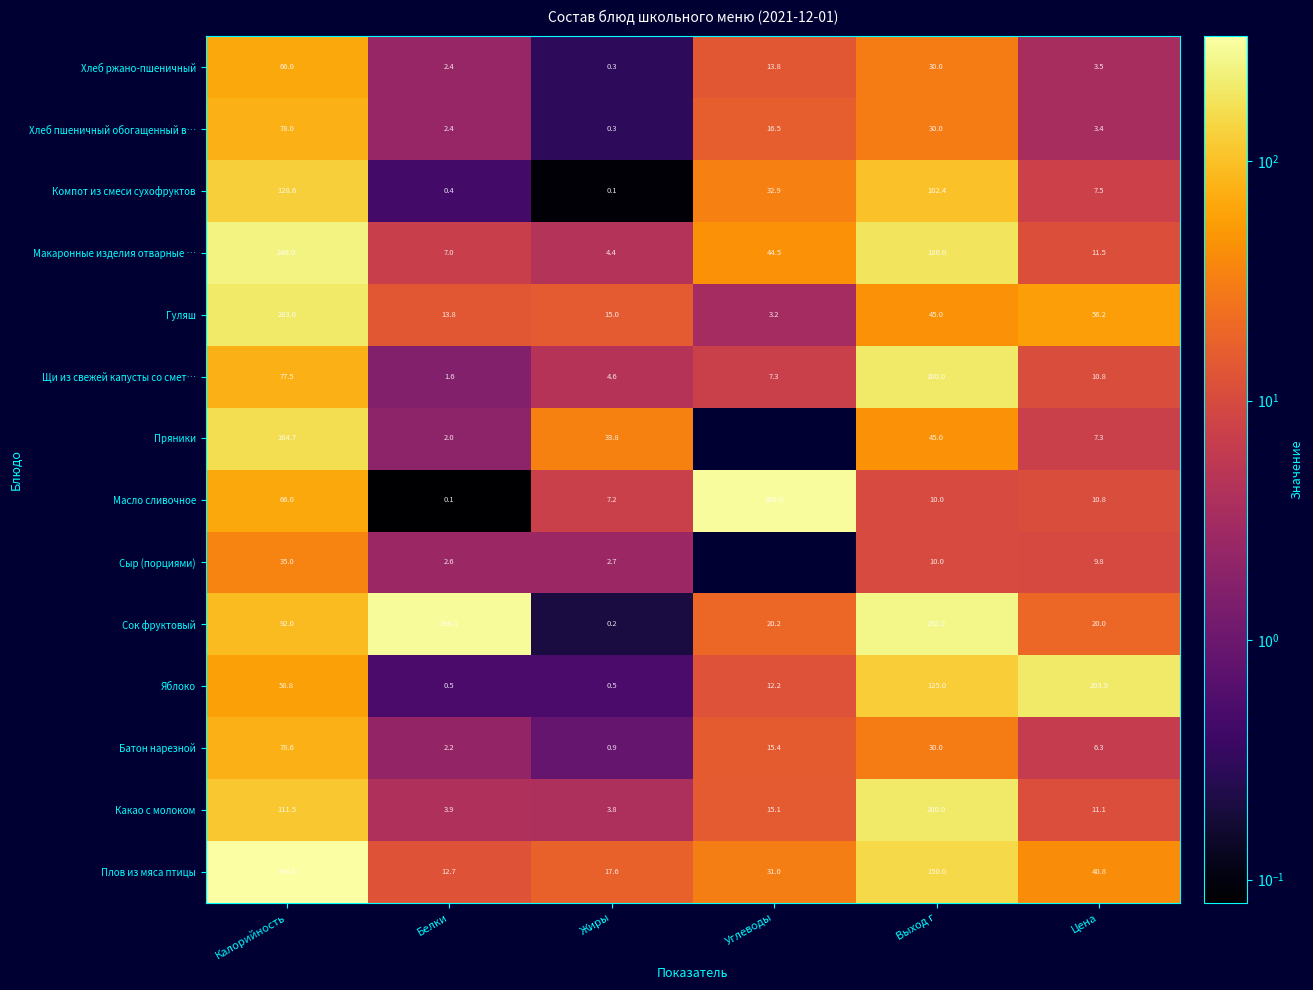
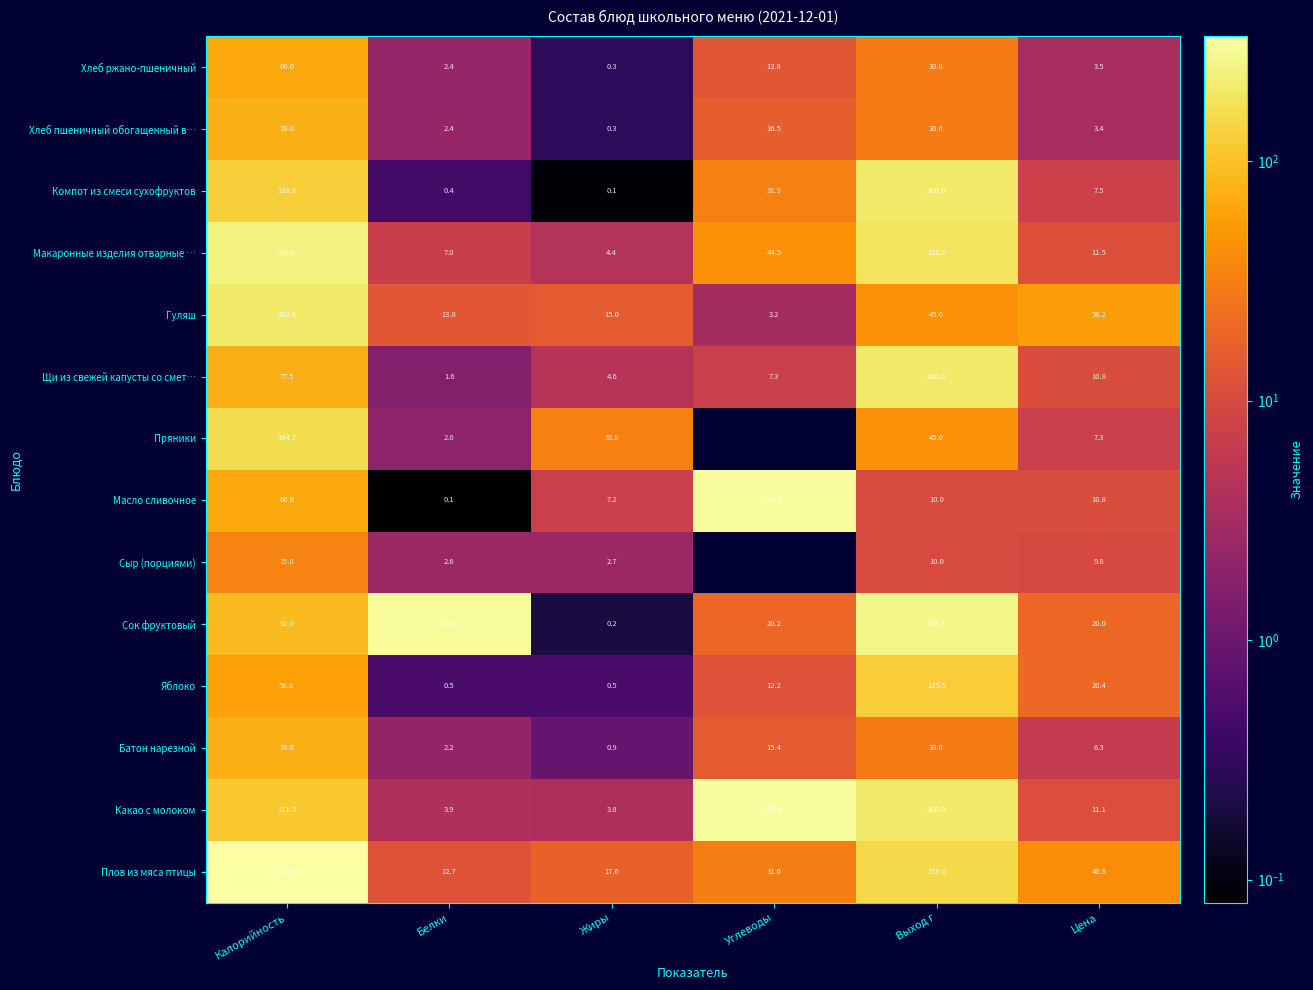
Компот из смеси сухофруктов, Выход г: 102.4 -> 200.0
Яблоко, Цена: 203.9 -> 20.4
Какао с молоком, Углеводы: 15.1 -> 303.6
